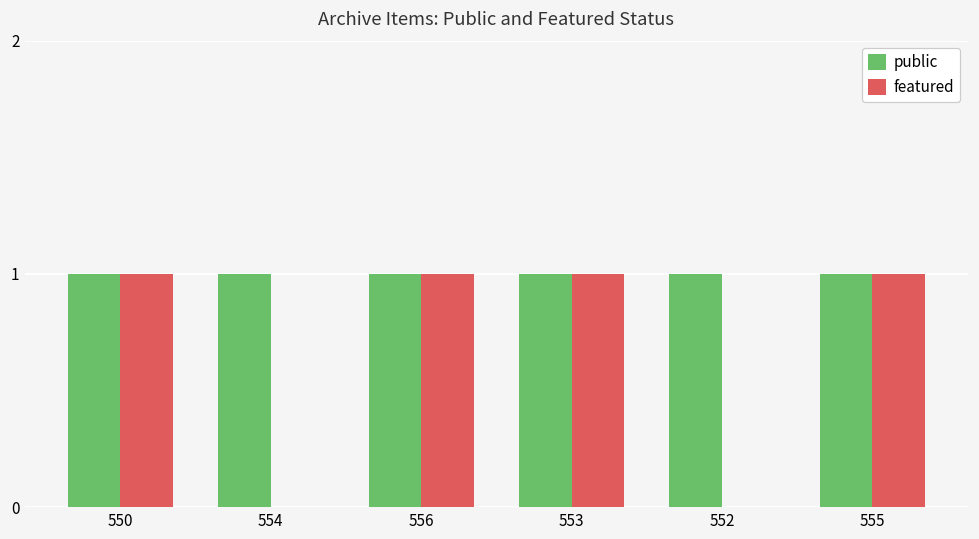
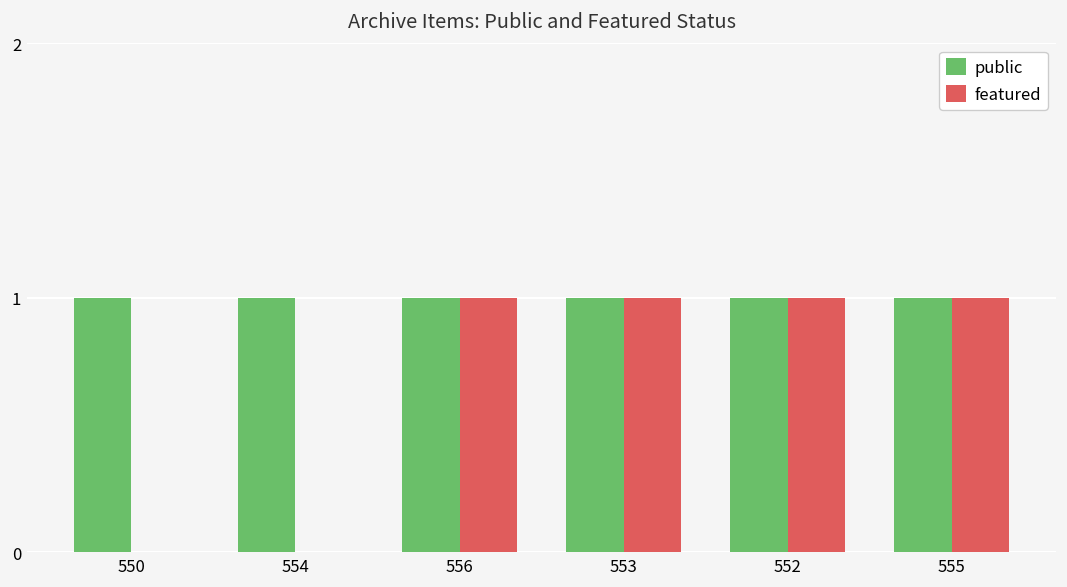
featured, 550: 1 -> 0
featured, 552: 0 -> 1
